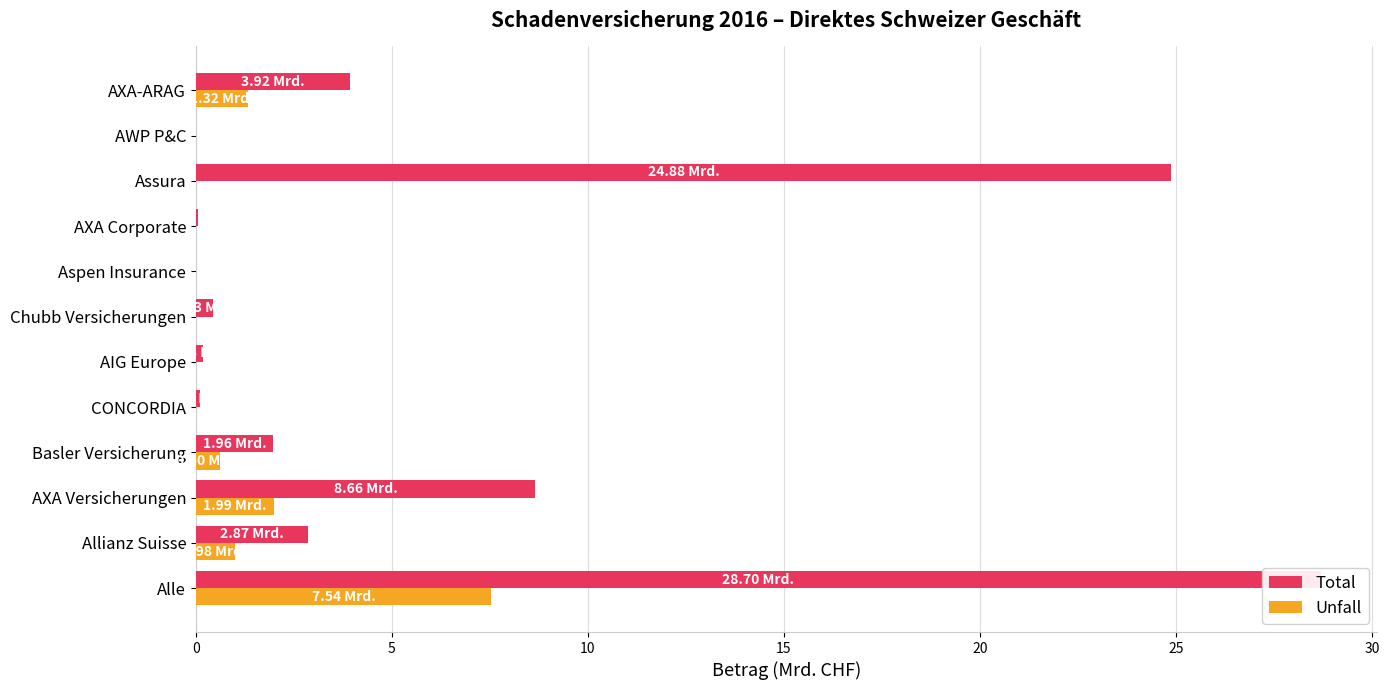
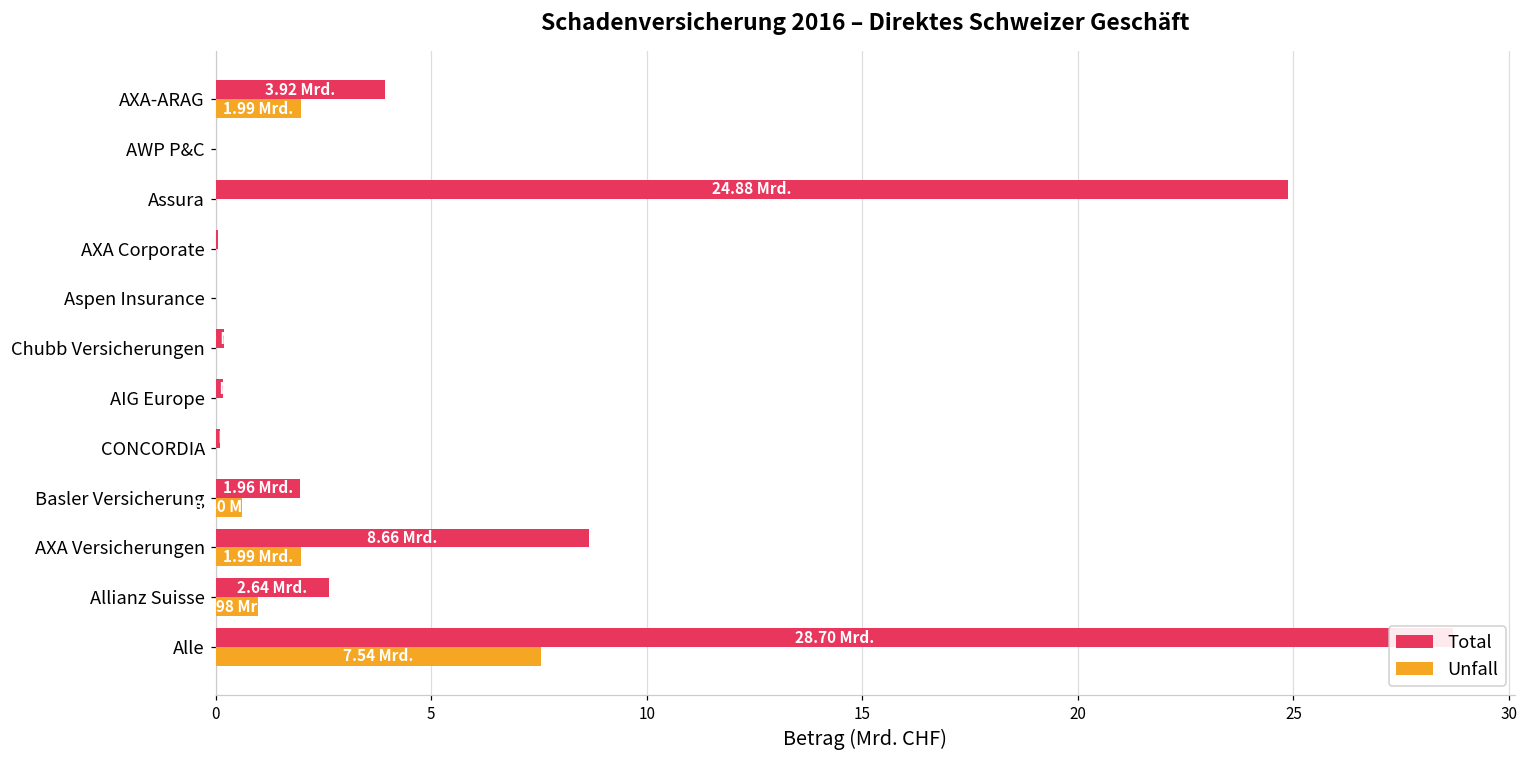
Unfall, AXA-ARAG: 1.32 -> 1.99
Total, Chubb Versicherungen: 0.4 -> 0.2
Total, Allianz Suisse: 2.87 -> 2.64
